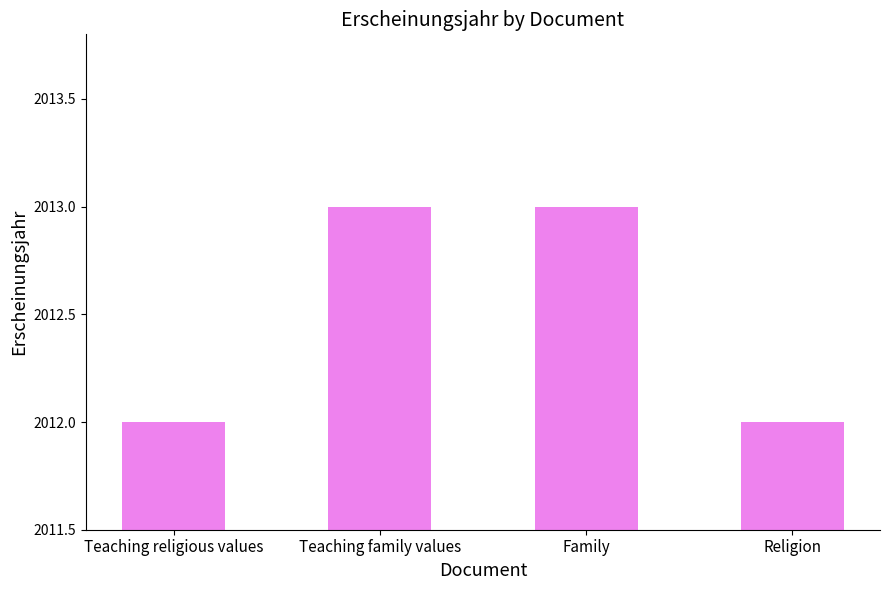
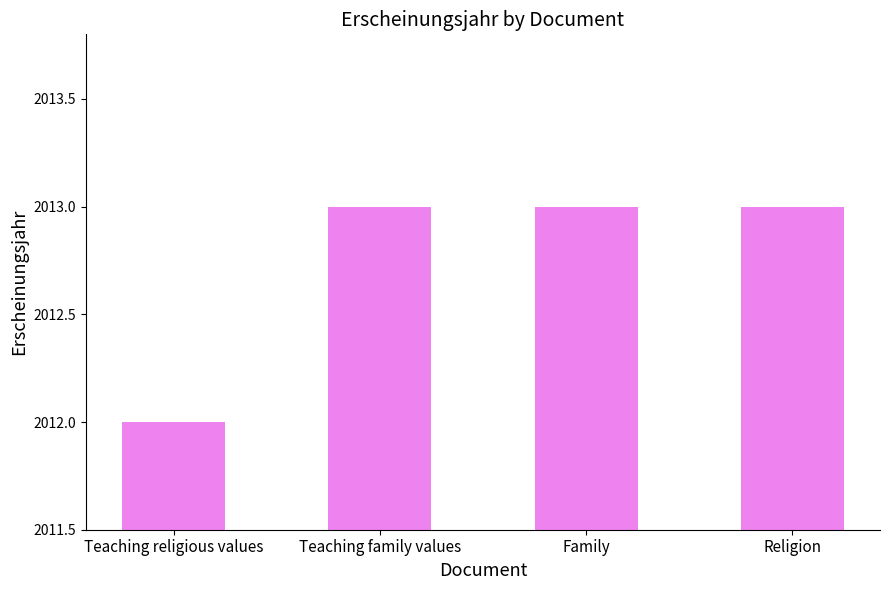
Religion: 2012 -> 2013
